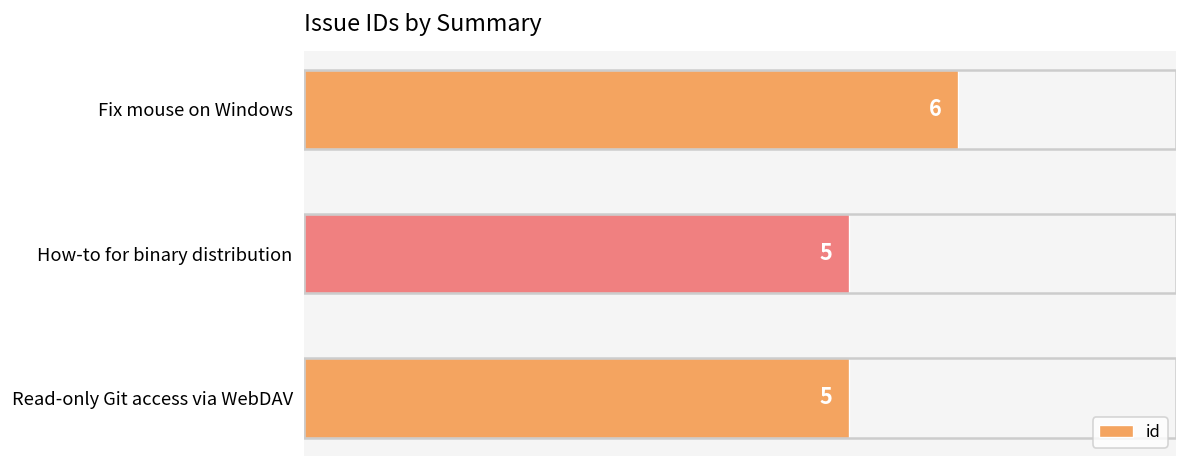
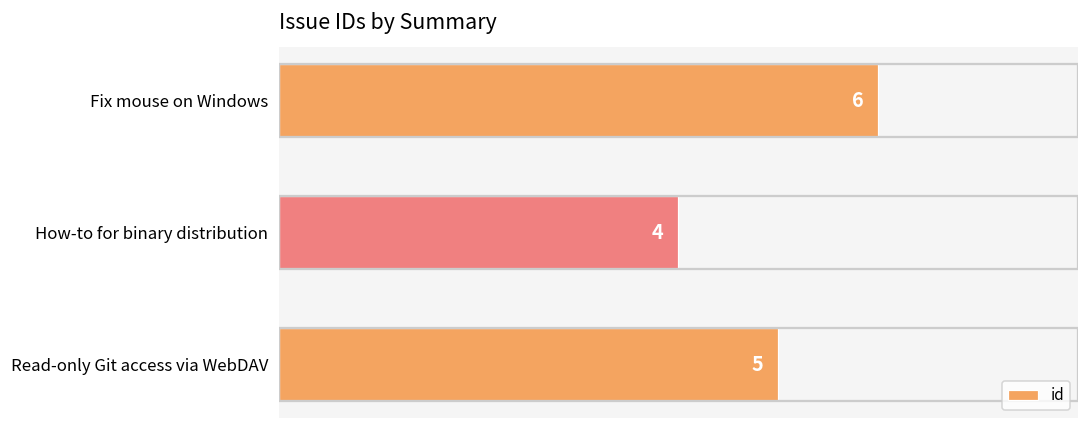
How-to for binary distribution: 5 -> 4
